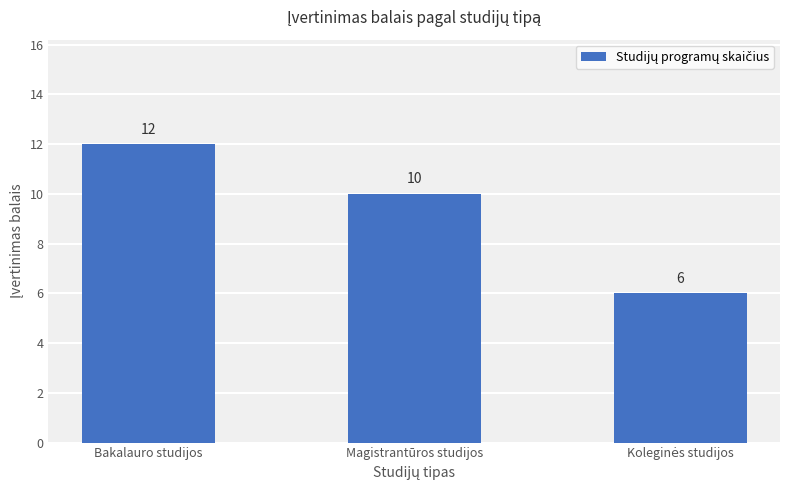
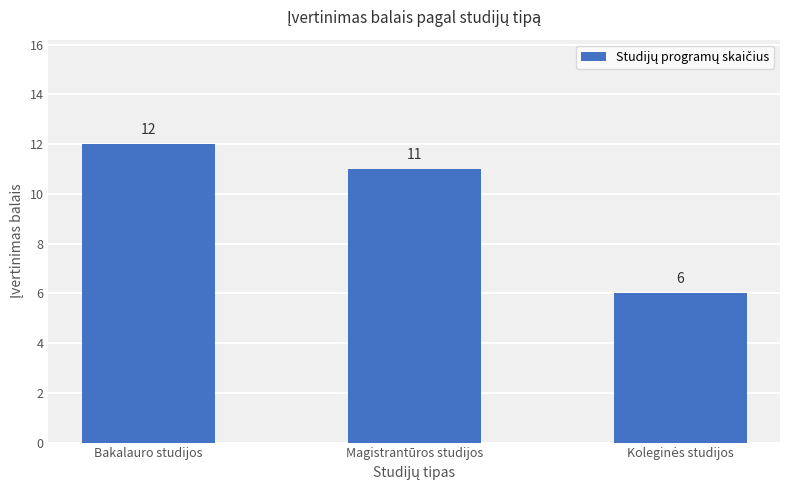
Magistrantūros studijos: 10 -> 11
